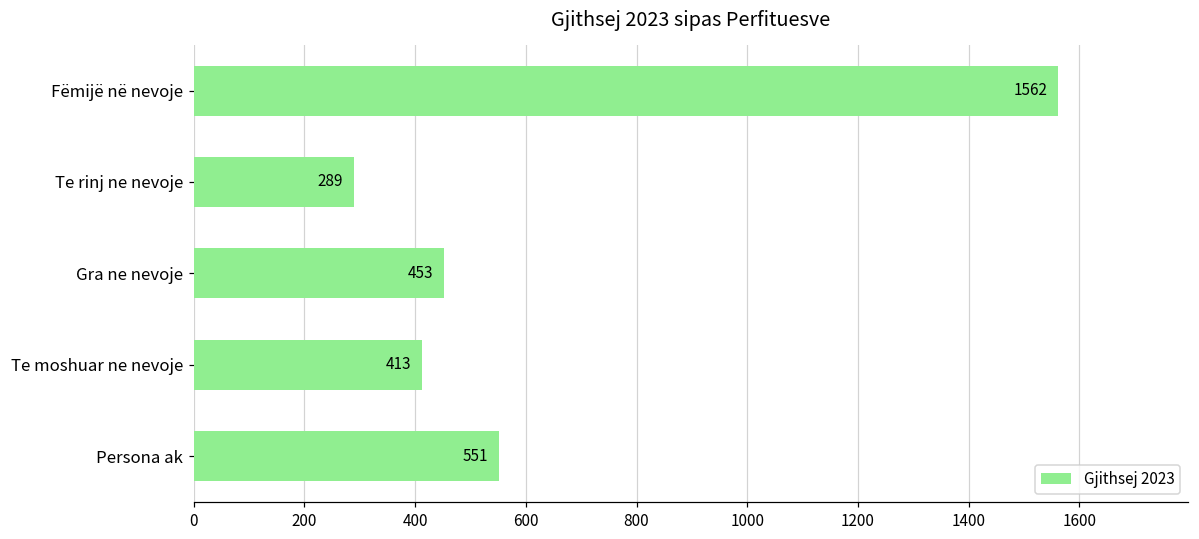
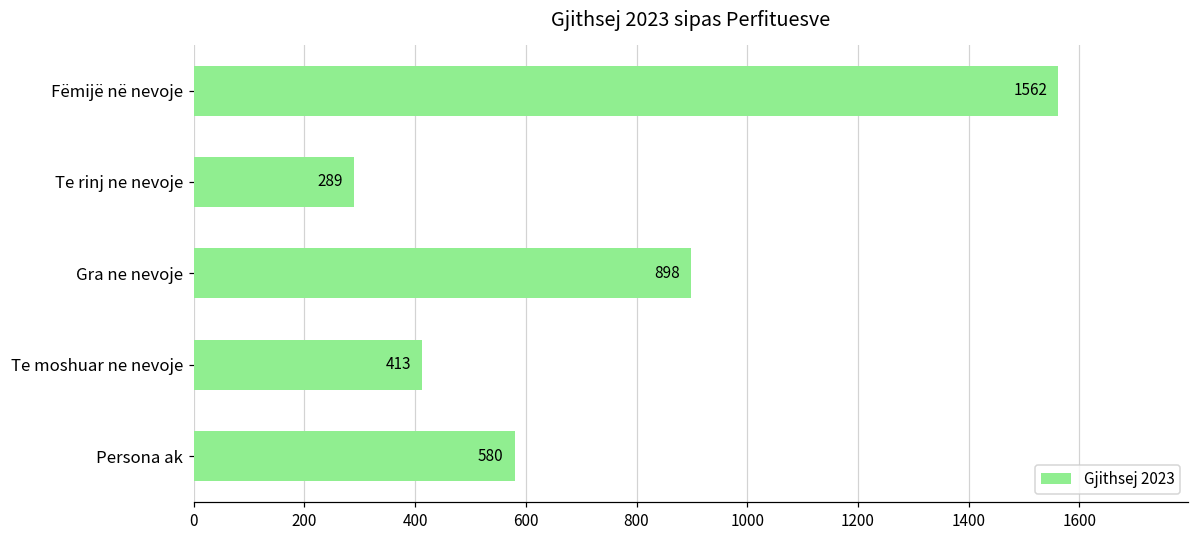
Gra ne nevoje: 453 -> 898
Persona ak: 551 -> 580
